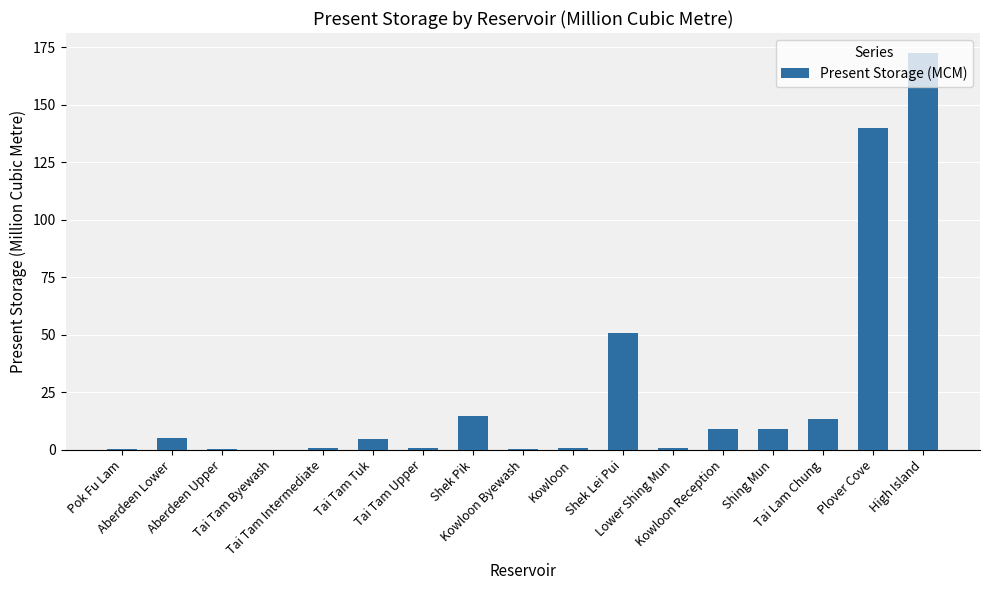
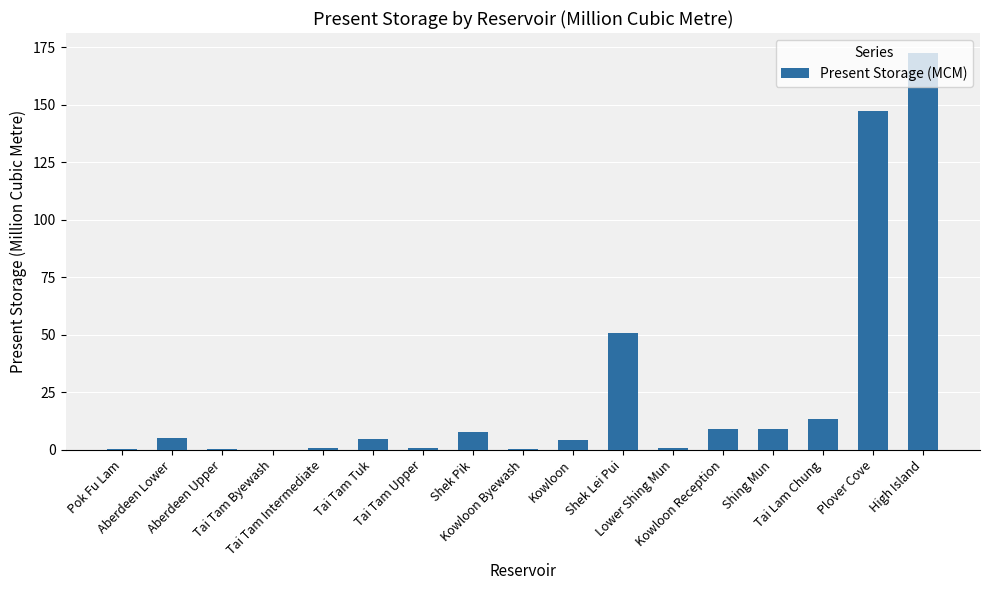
Shek Pik: 15 -> 8
Kowloon: 1 -> 4
Plover Cove: 140 -> 147
